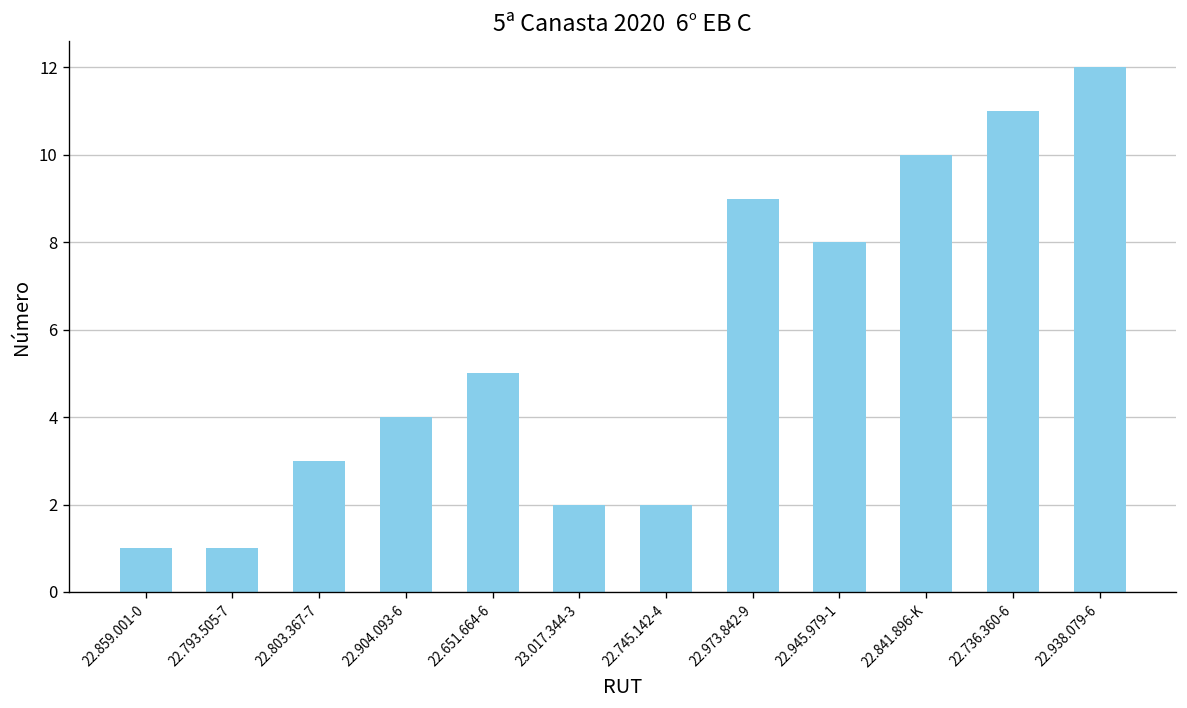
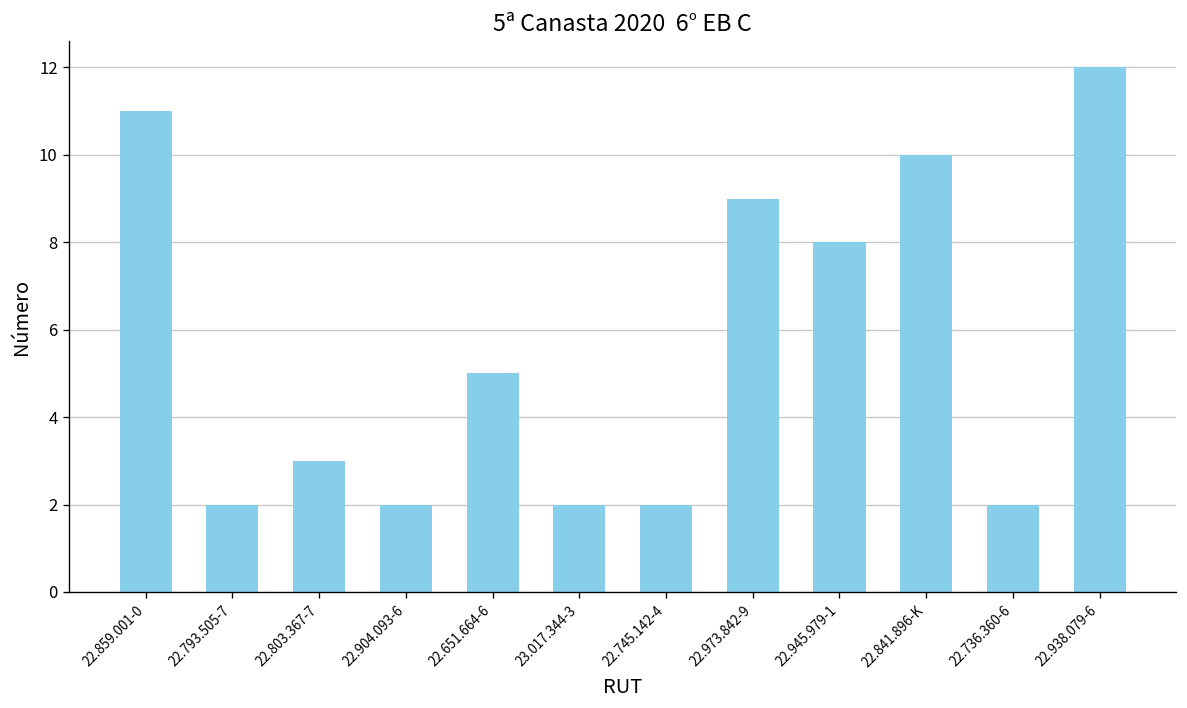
22.859.001-0: 1 -> 11
22.793.505-7: 1 -> 2
22.904.093-6: 4 -> 2
22.736.360-6: 11 -> 2
